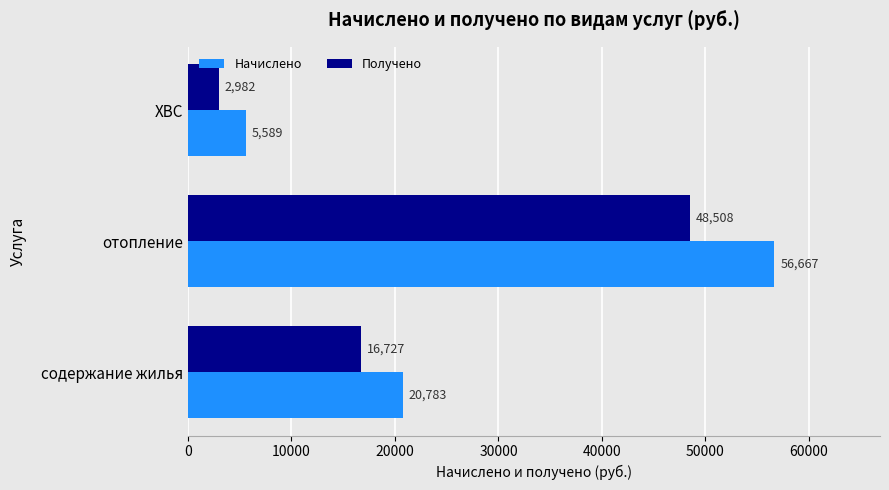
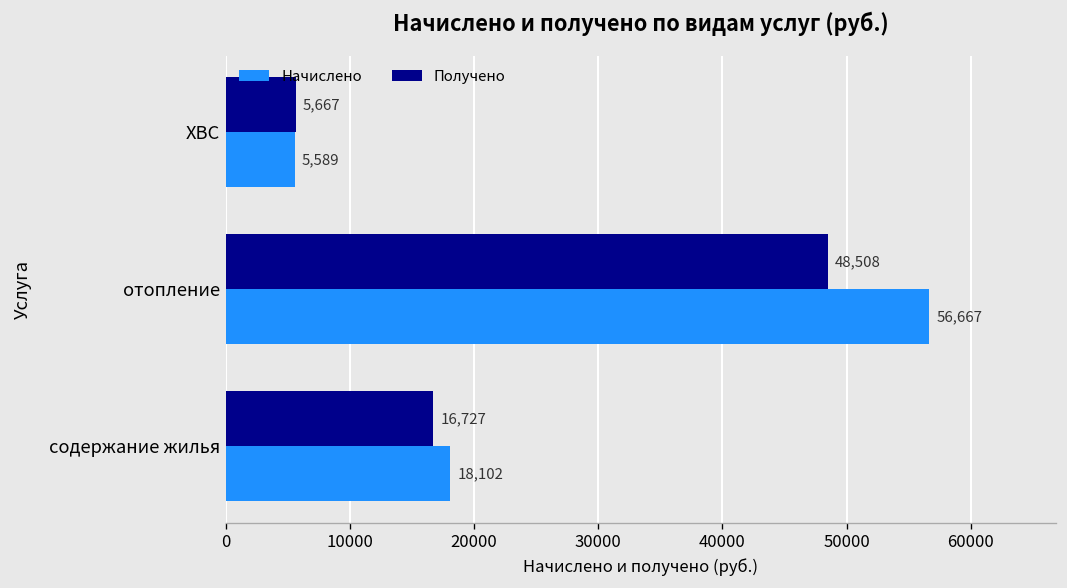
Получено, ХВС: 2,982 -> 5,667
Начислено, содержание жилья: 20,783 -> 18,102
